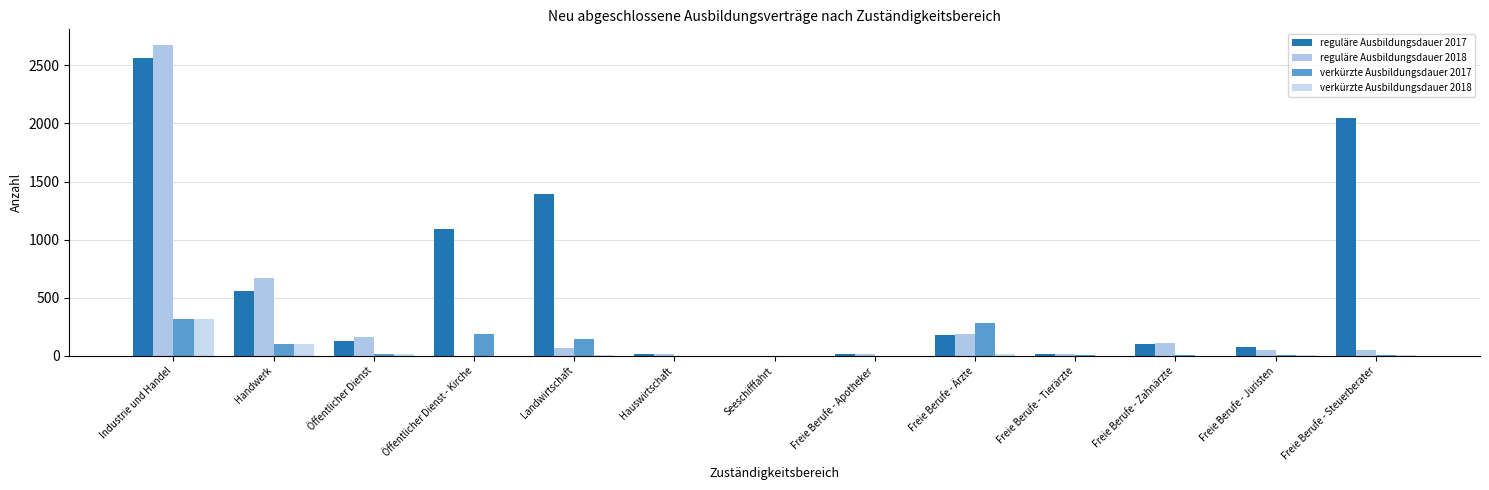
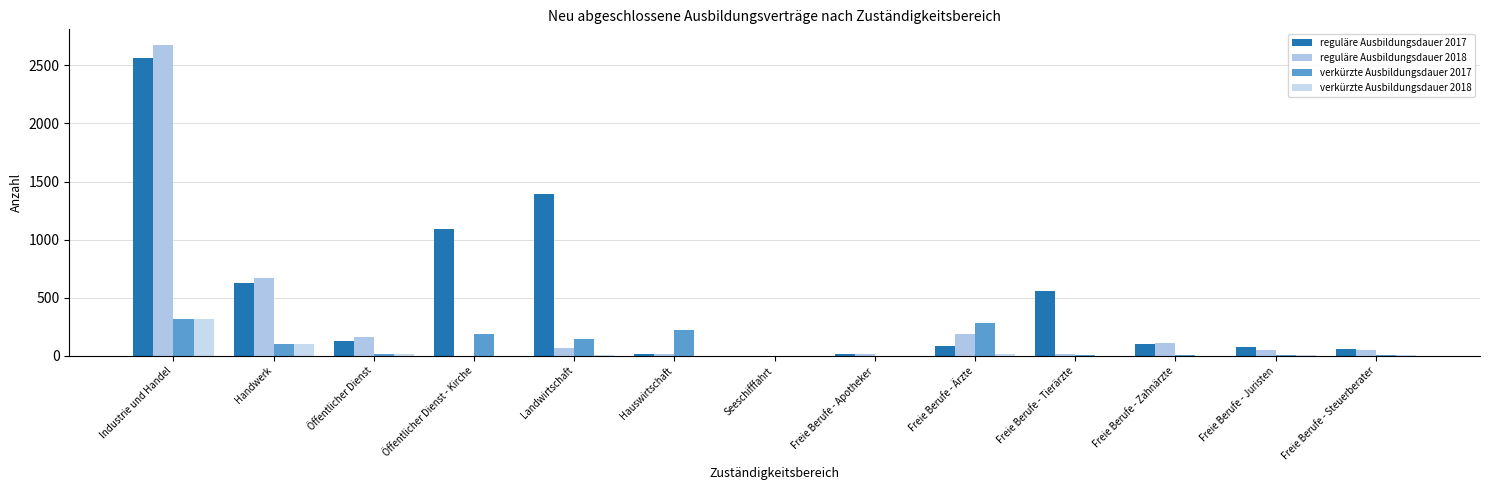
reguläre Ausbildungsdauer 2017, Handwerk: 550 -> 620
verkürzte Ausbildungsdauer 2017, Hauswirtschaft: 0 -> 230
reguläre Ausbildungsdauer 2017, Freie Berufe - Ärzte: 180 -> 80
reguläre Ausbildungsdauer 2017, Freie Berufe - Tierärzte: 10 -> 560
reguläre Ausbildungsdauer 2017, Freie Berufe - Steuerberater: 2050 -> 60
